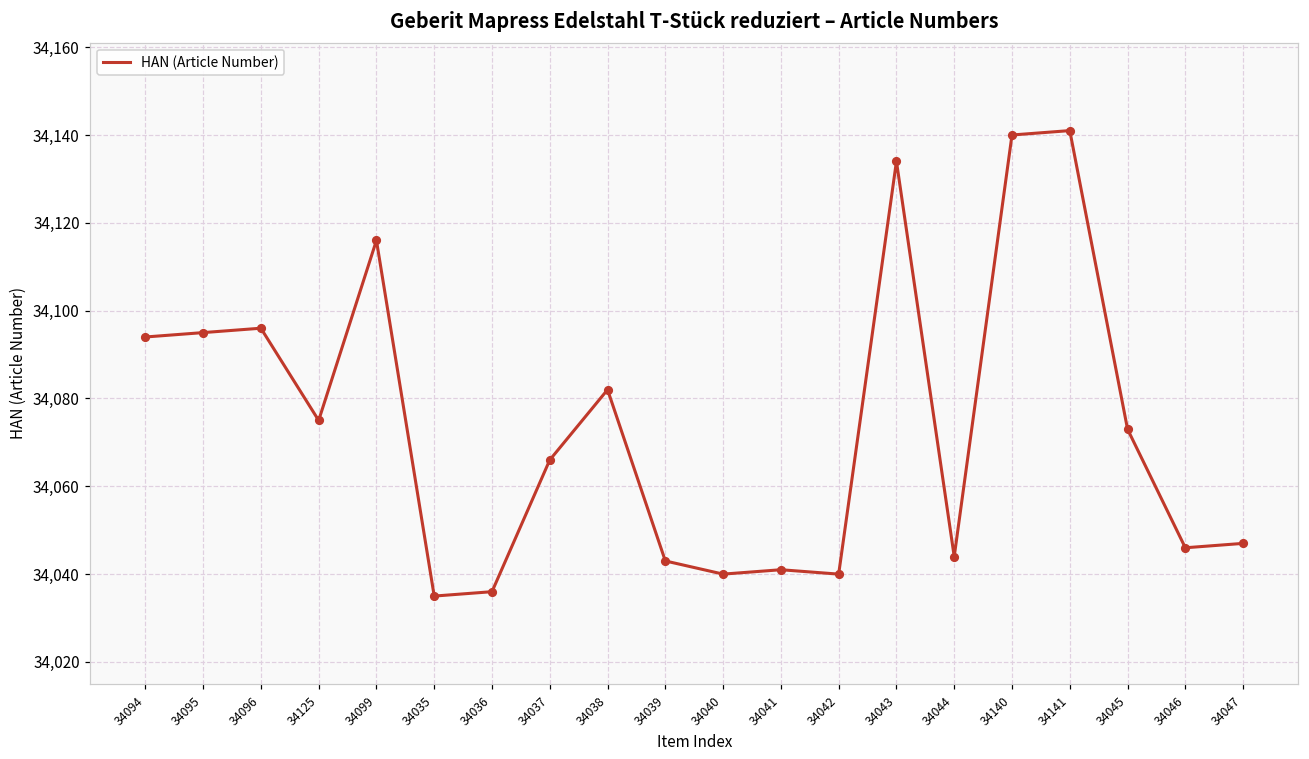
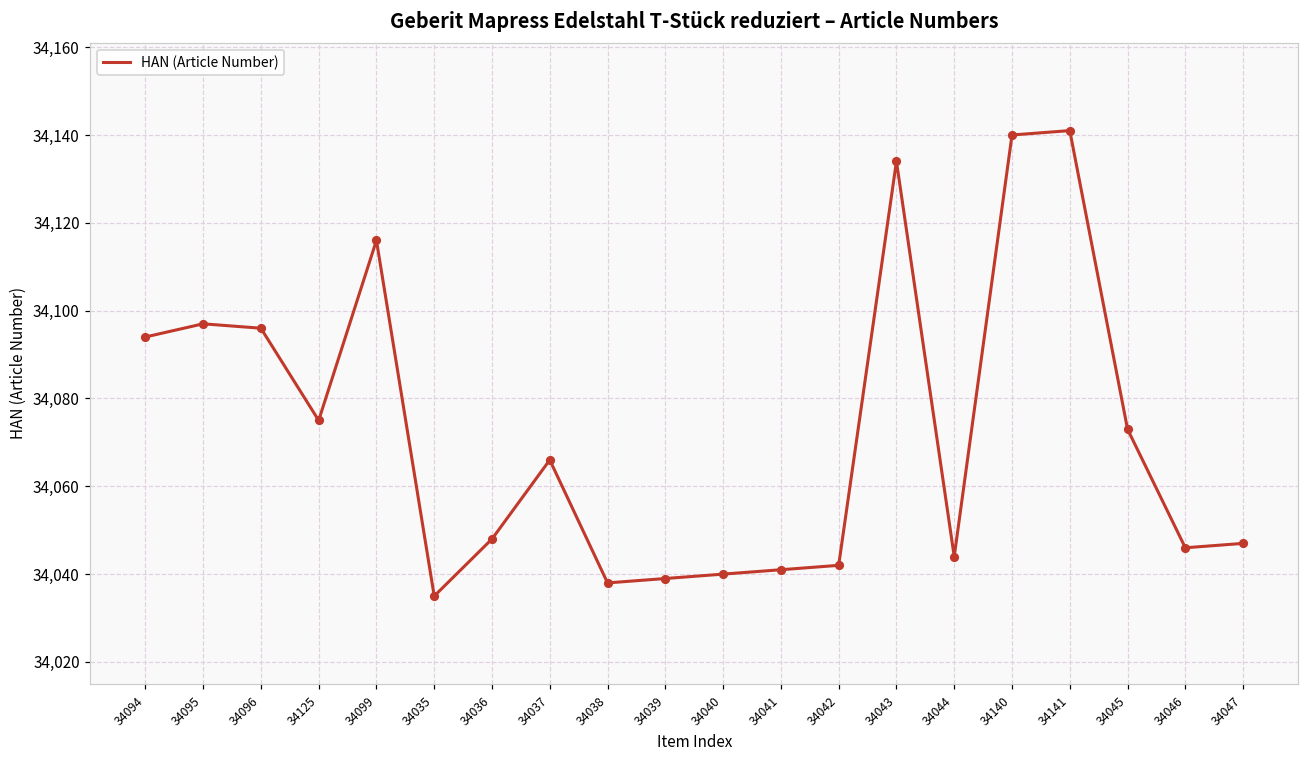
34095: 34,095 -> 34,097
34036: 34,036 -> 34,048
34038: 34,082 -> 34,038
34039: 34,043 -> 34,039
34042: 34,040 -> 34,042
